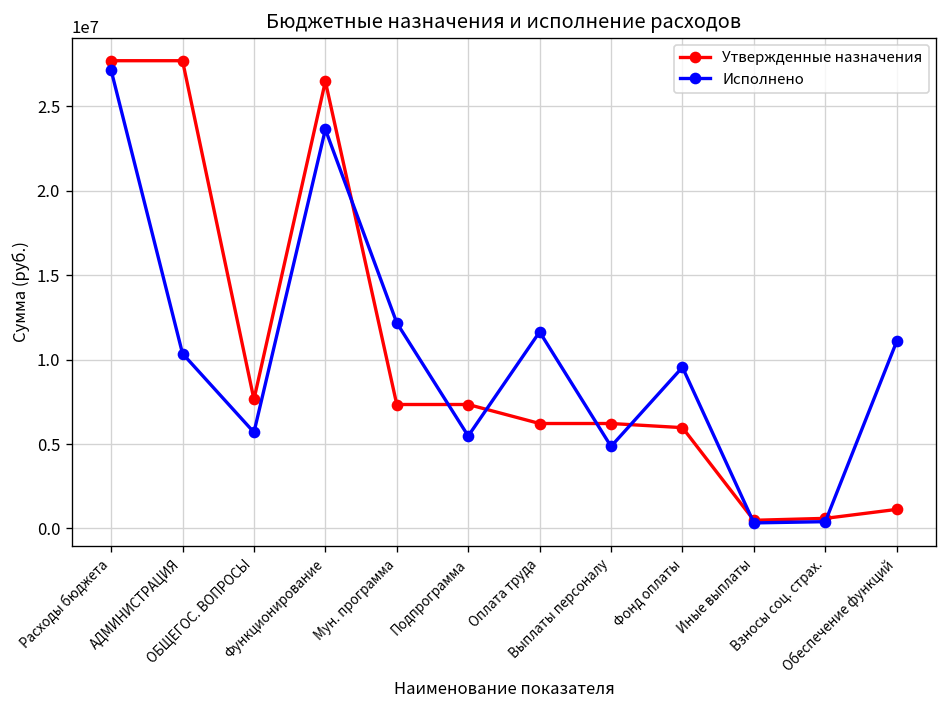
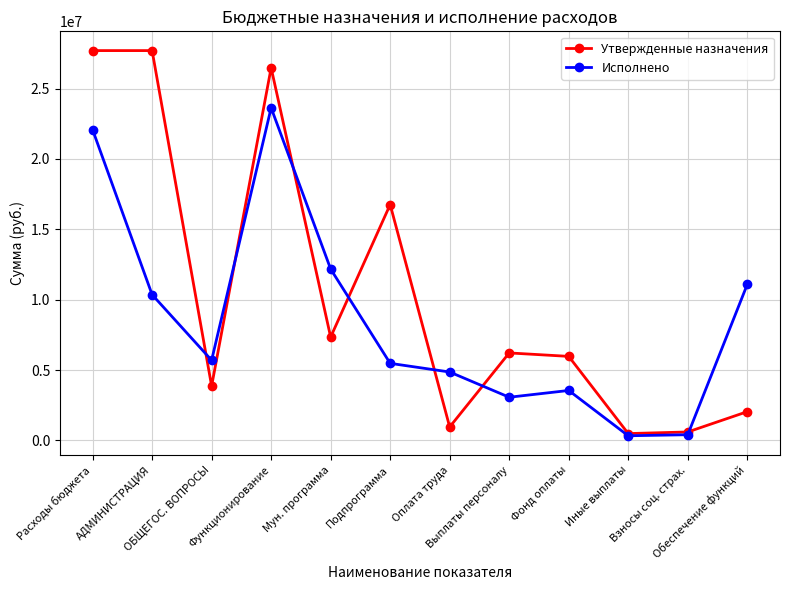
Исполнено, Расходы бюджета: 27100000 -> 22100000
Утвержденные назначения, ОБЩЕГОС. ВОПРОСЫ: 7600000 -> 3900000
Утвержденные назначения, Подпрограмма: 7300000 -> 16800000
Утвержденные назначения, Оплата труда: 6200000 -> 1000000
Исполнено, Оплата труда: 11600000 -> 4900000
Исполнено, Выплаты персоналу: 4900000 -> 3100000
Исполнено, Фонд оплаты: 9500000 -> 3500000
Утвержденные назначения, Обеспечение функций: 1100000 -> 2000000
